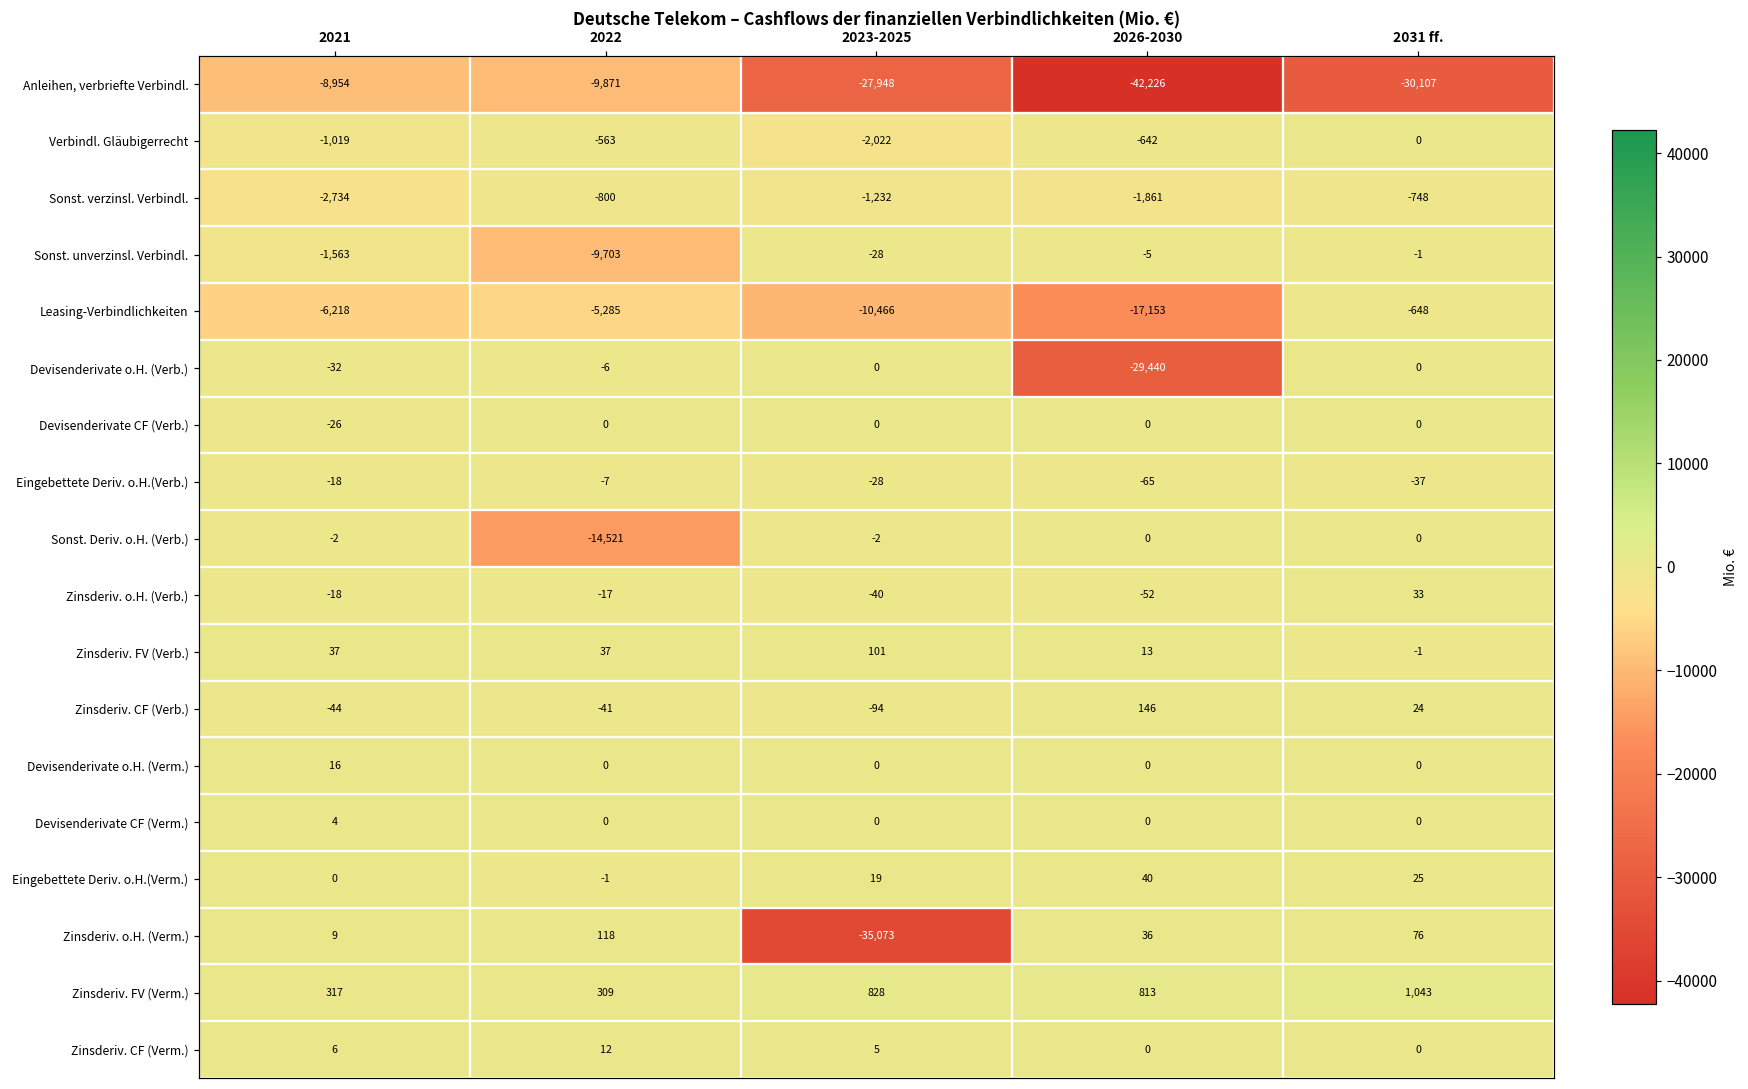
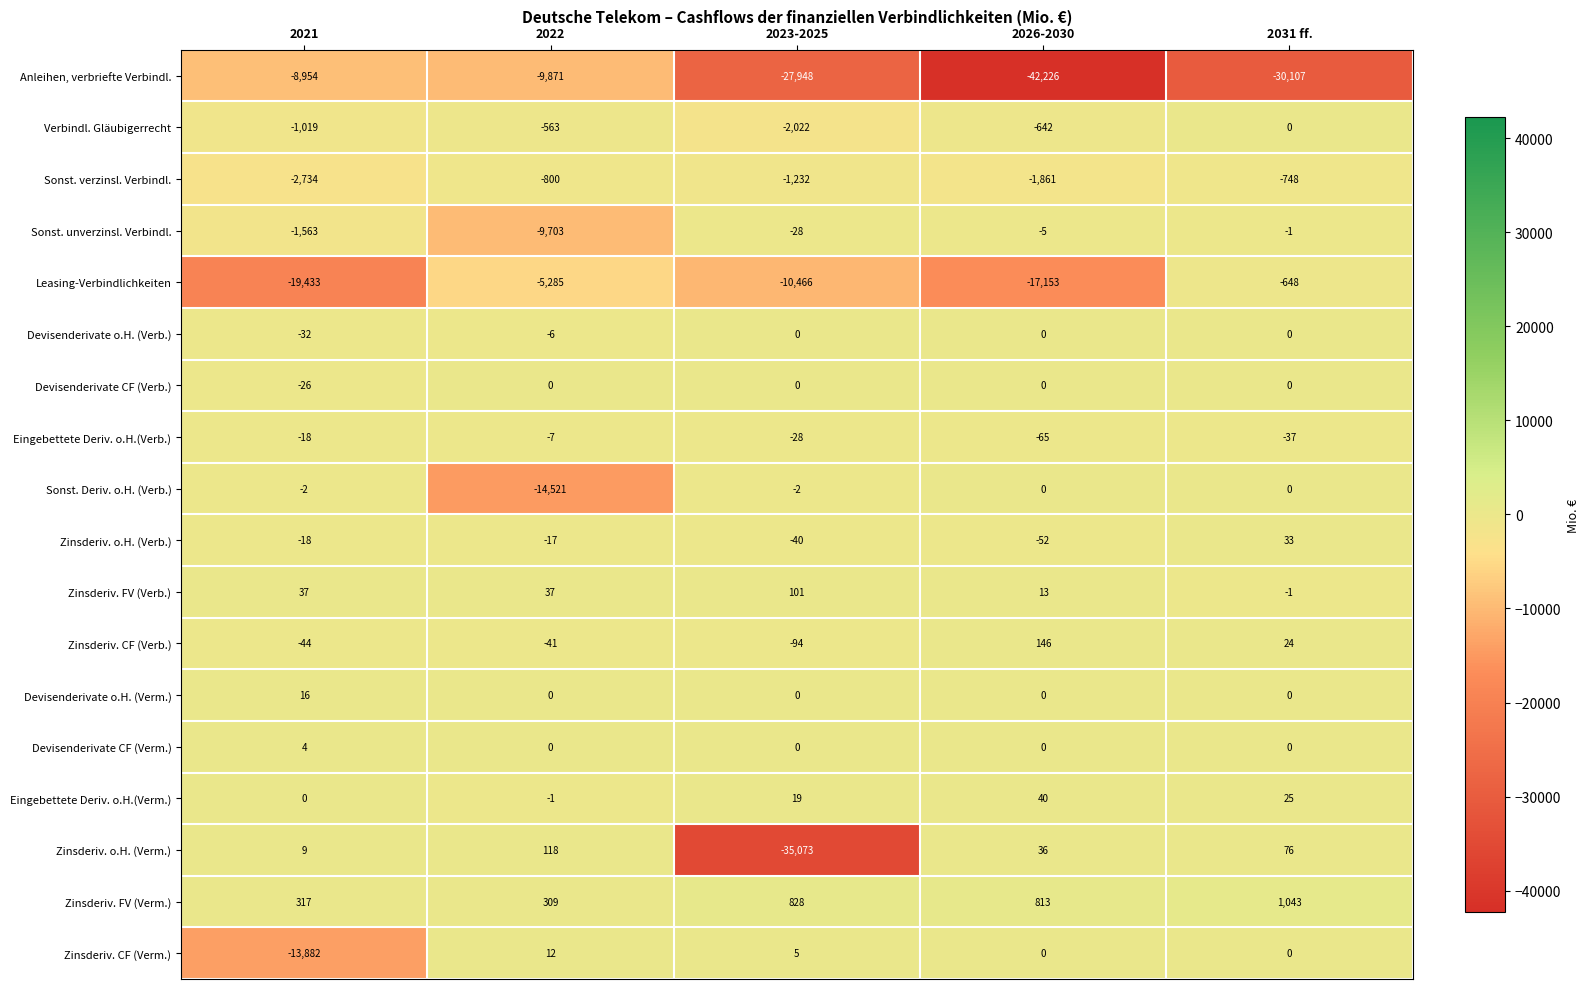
Leasing-Verbindlichkeiten, 2021: -6,218 -> -19,433
Devisenderivate o.H. (Verb.), 2026-2030: -29,440 -> 0
Zinsderiv. CF (Verm.), 2021: 6 -> -13,882
